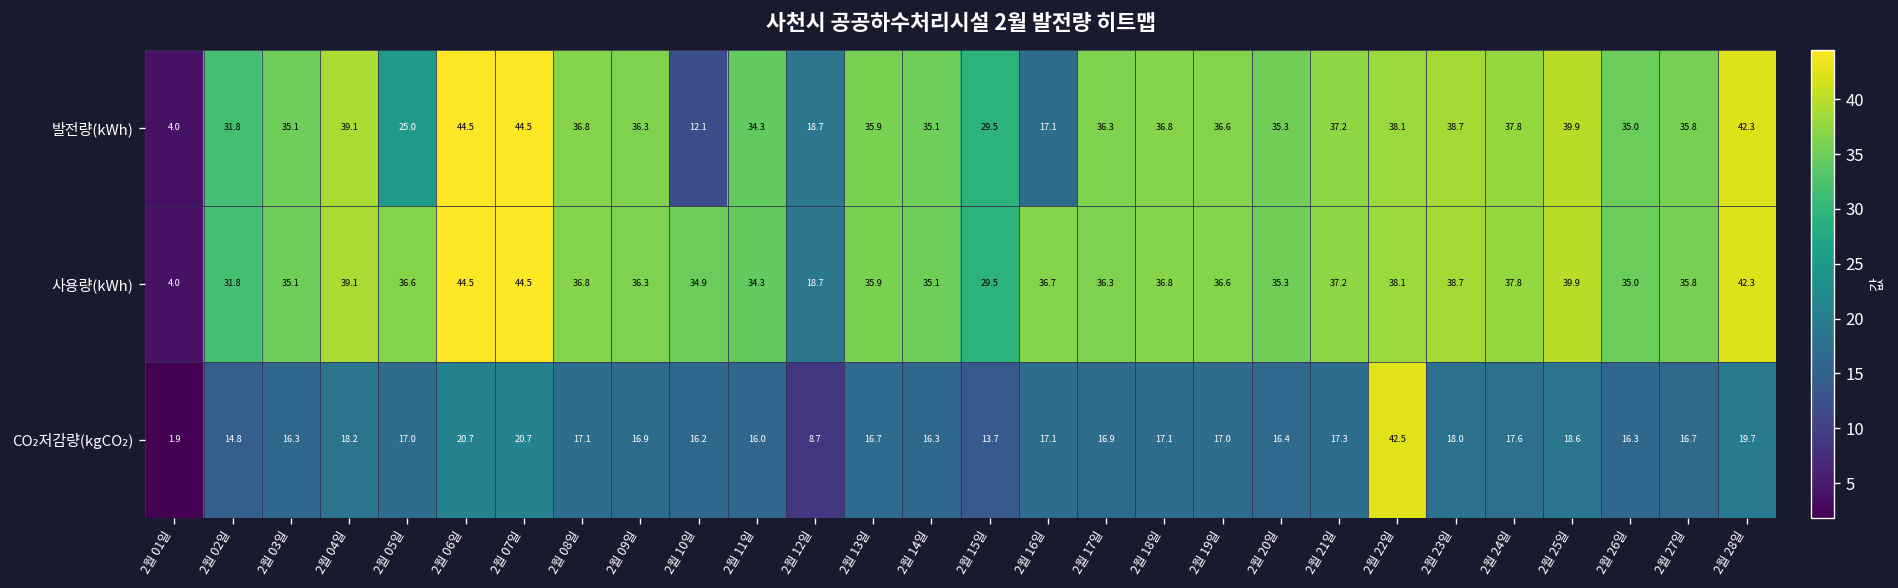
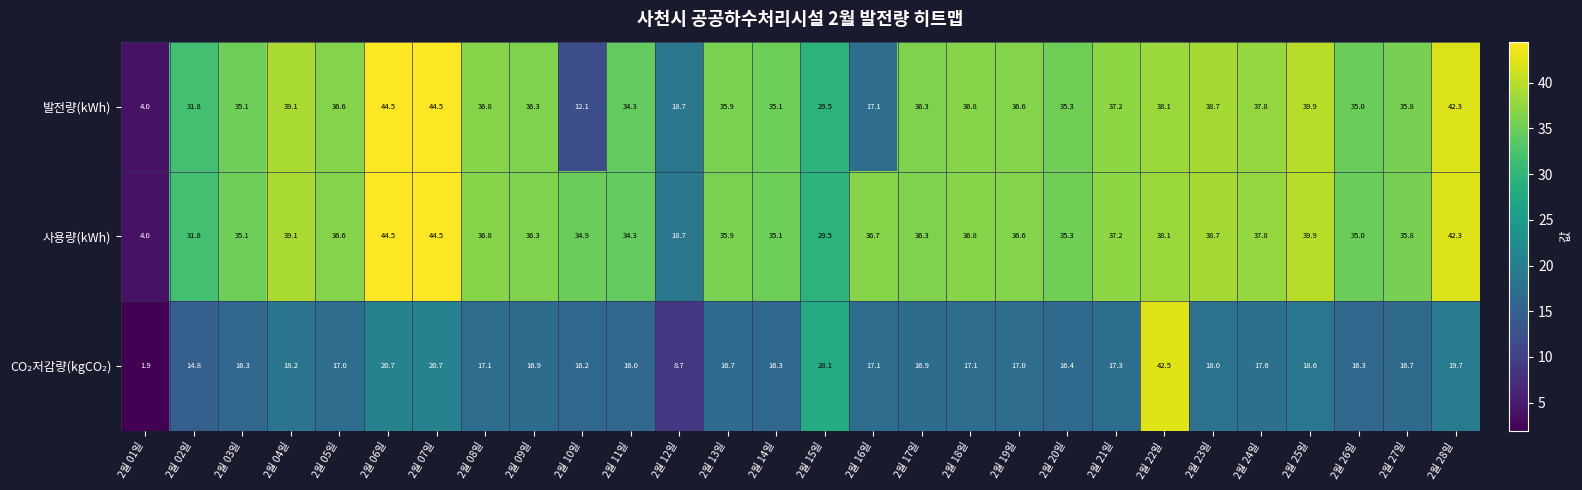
발전량(kWh), 2월 05일: 25.0 -> 36.6
CO₂저감량(kgCO₂), 2월 15일: 13.7 -> 28.1
